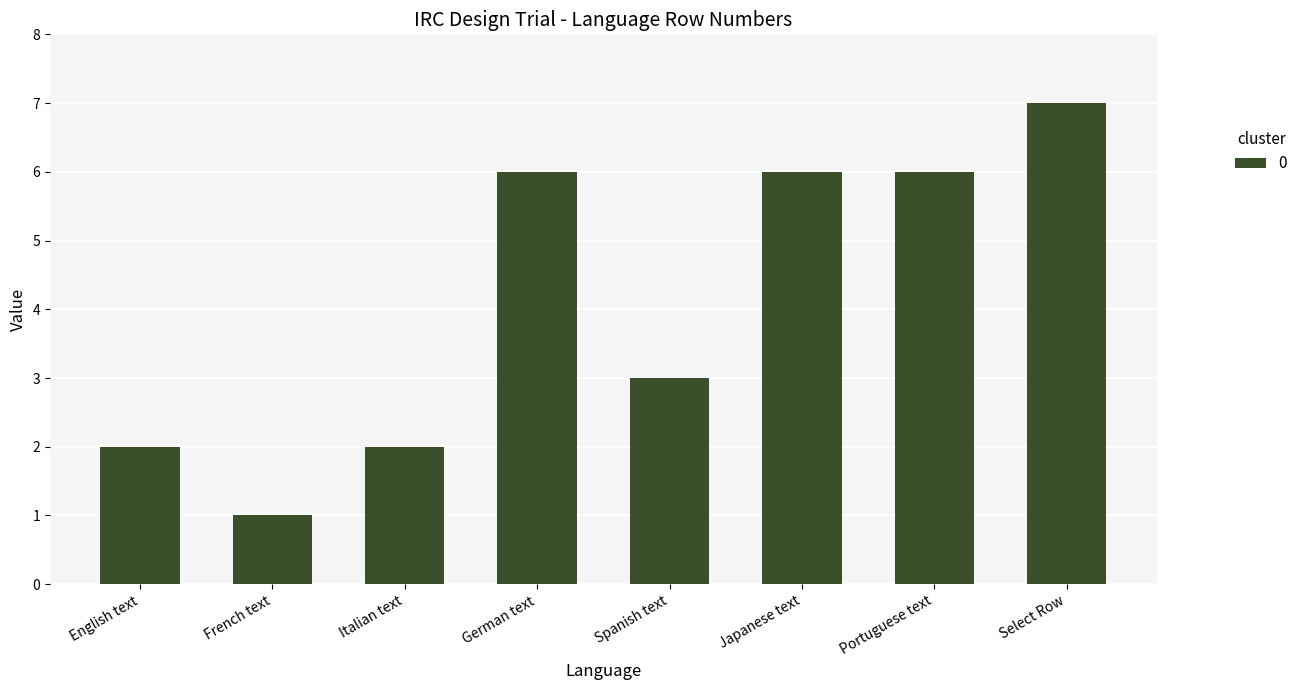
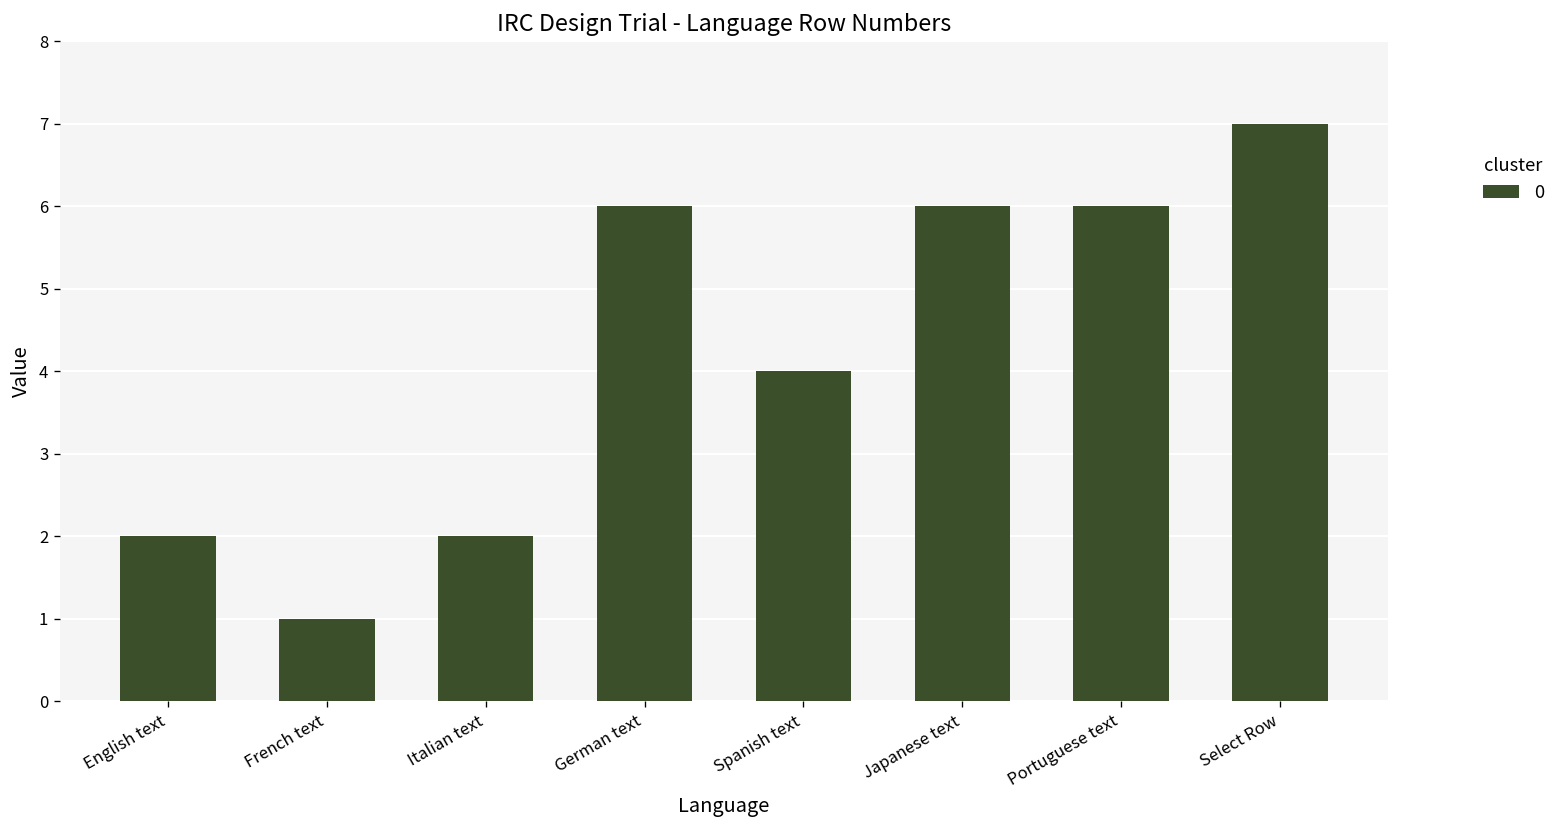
Spanish text: 3 -> 4
